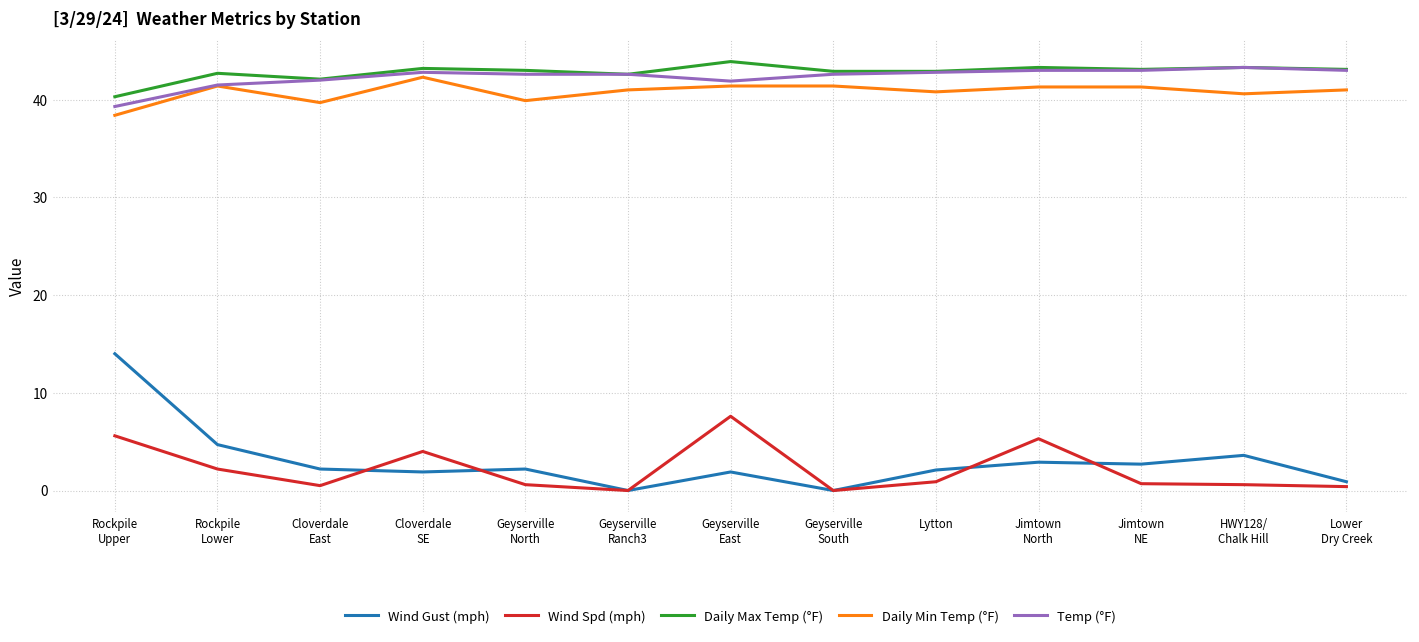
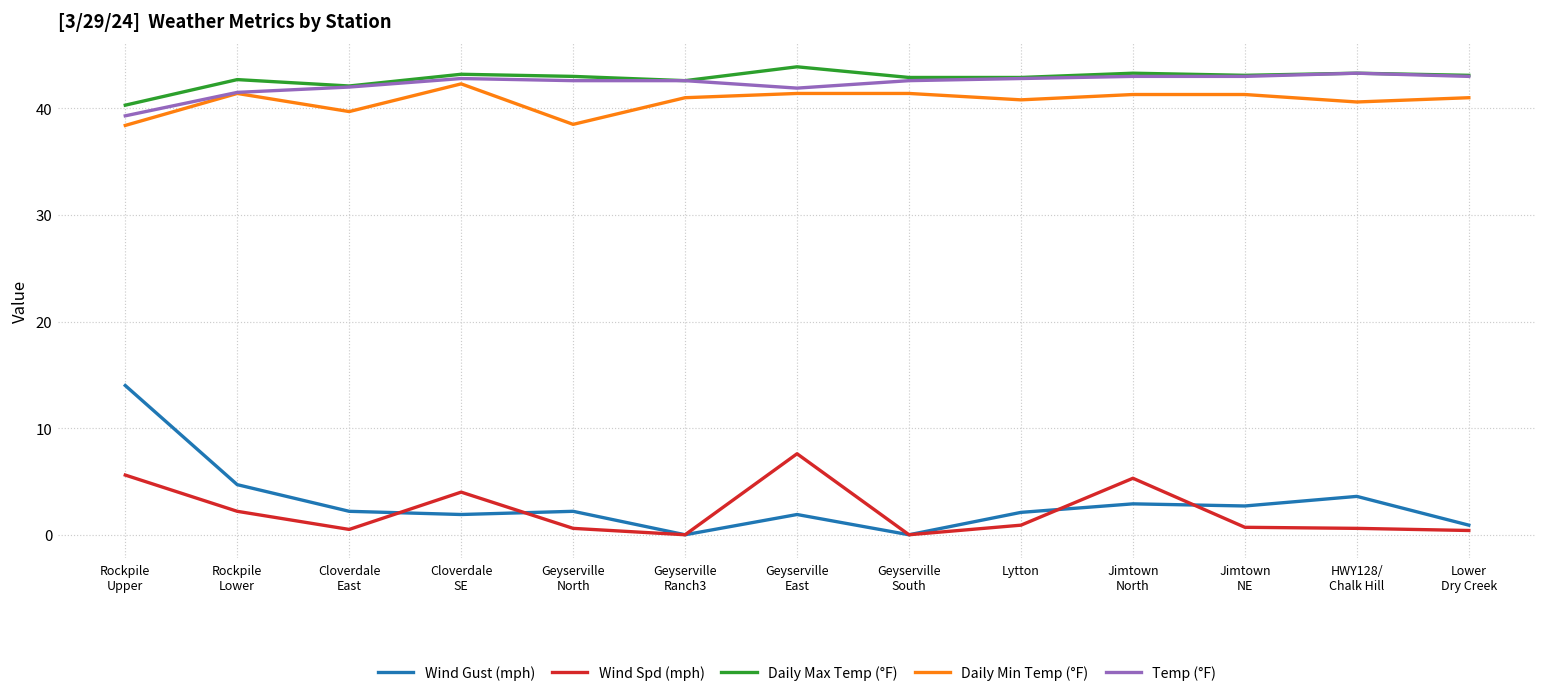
Daily Min Temp (°F), Geyserville North: 40 -> 39
